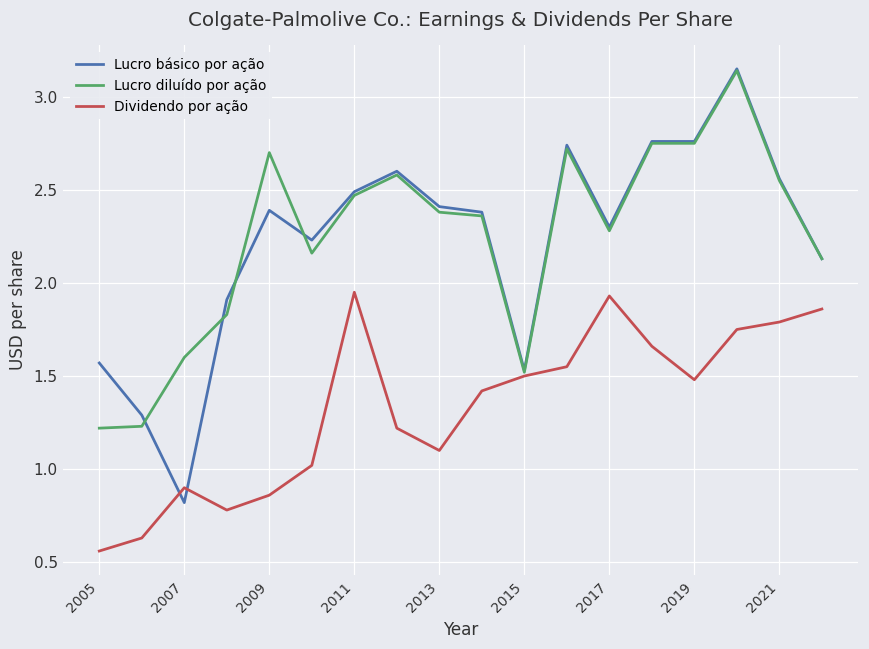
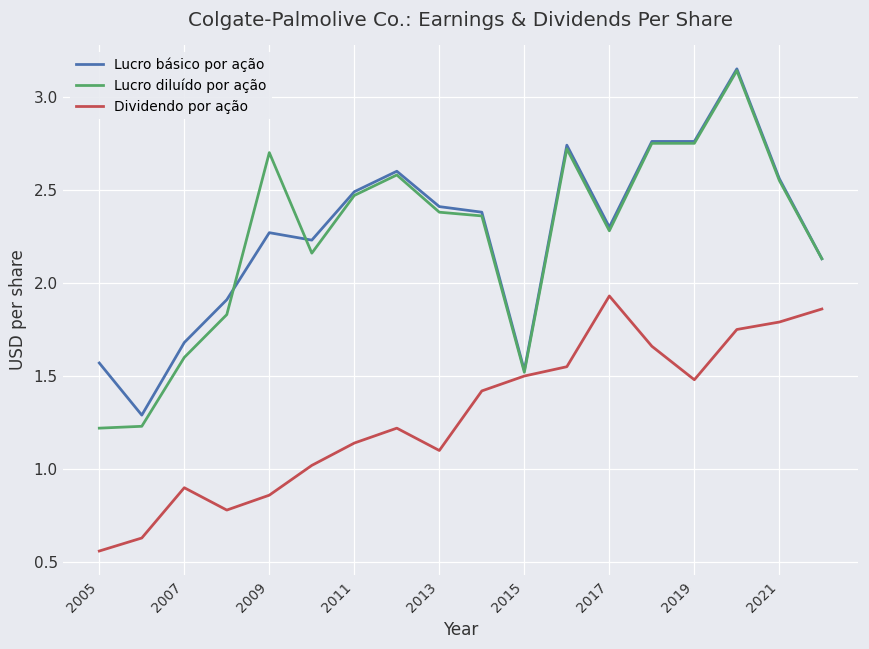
Lucro básico por ação, 2007: 0.82 -> 1.68
Lucro básico por ação, 2009: 2.39 -> 2.27
Dividendo por ação, 2011: 1.95 -> 1.14
